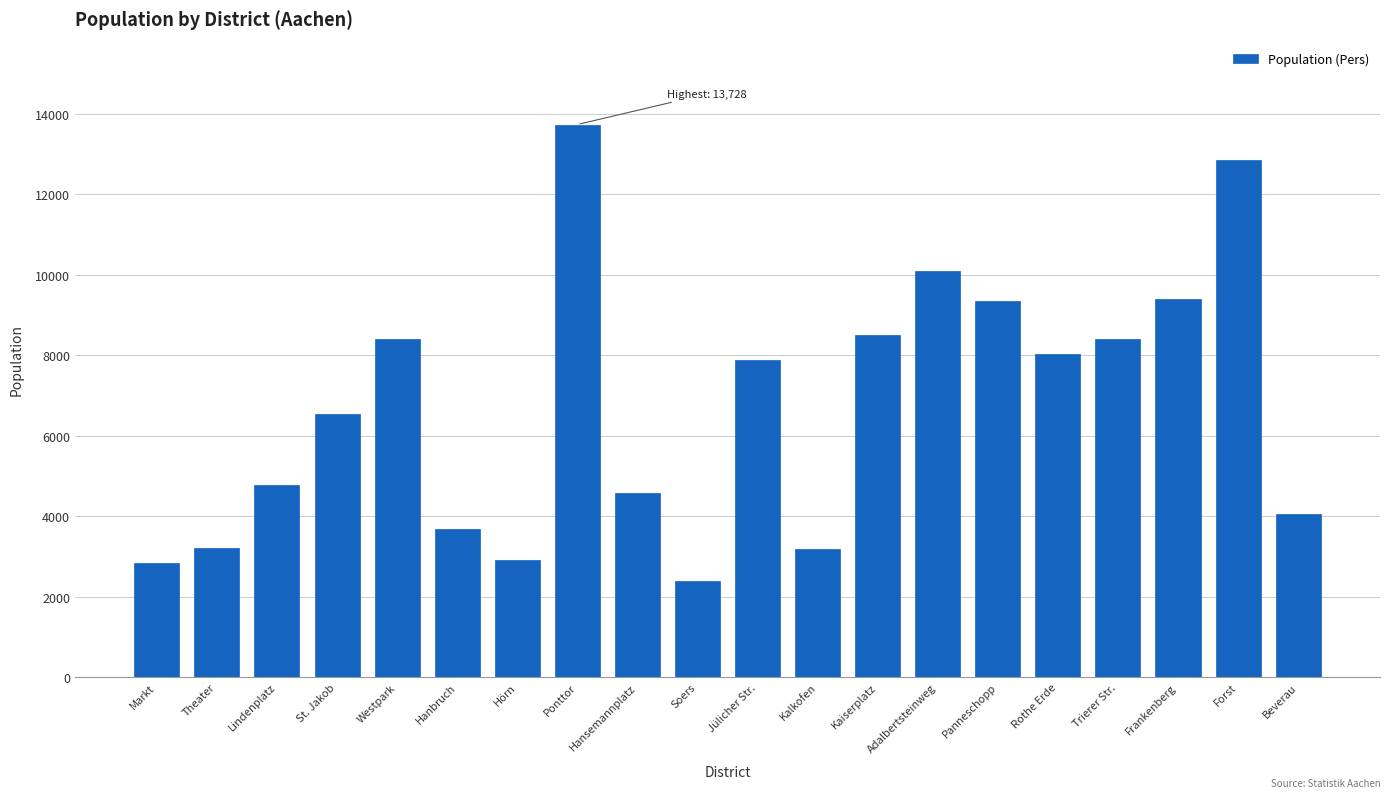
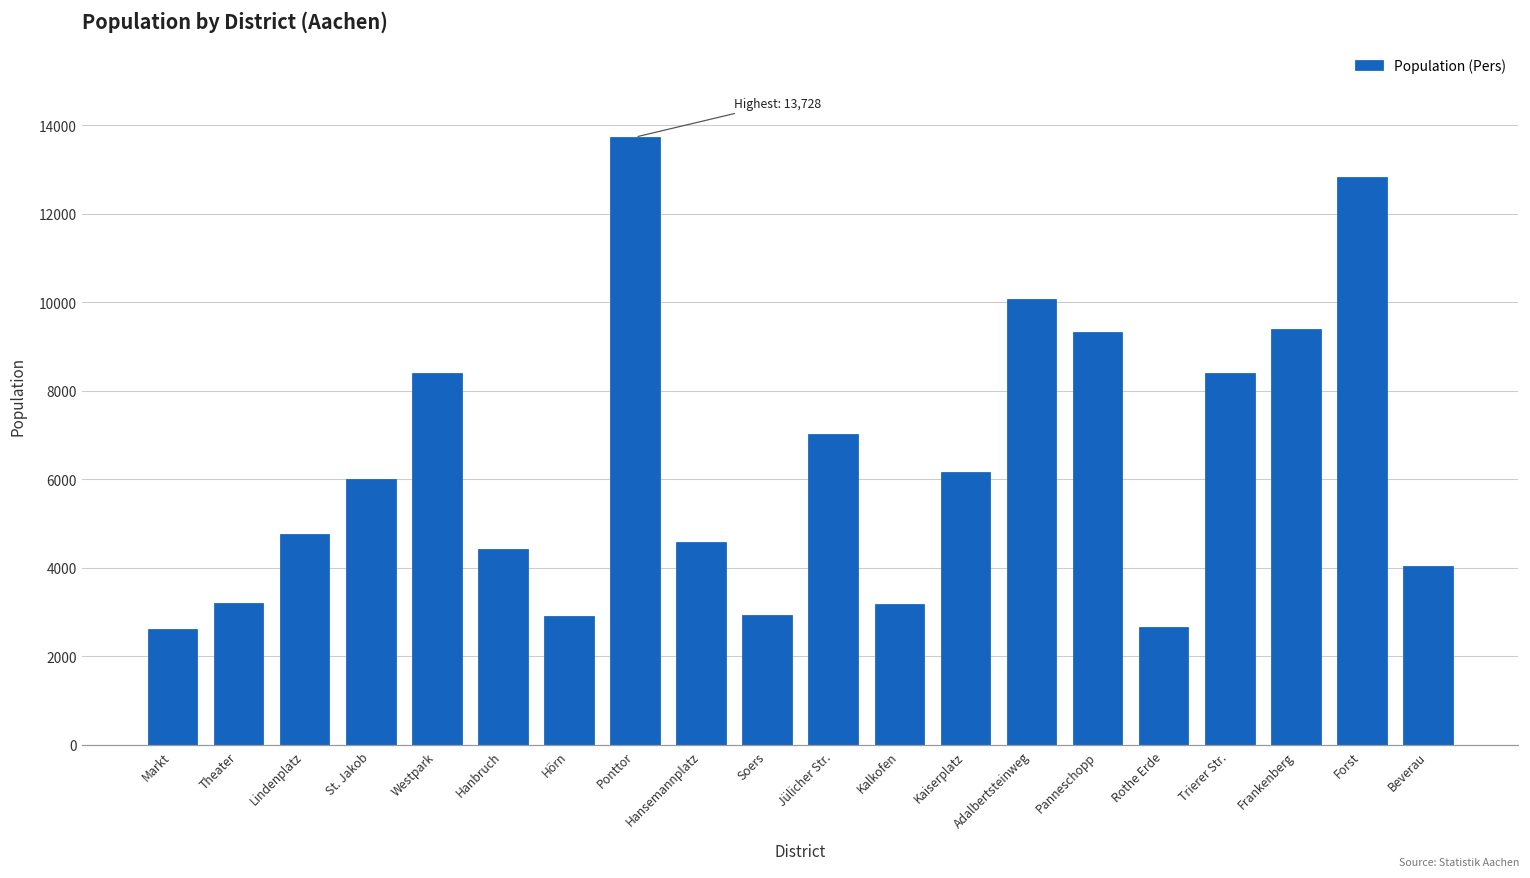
Markt: 2800 -> 2600
St. Jakob: 6500 -> 6000
Hanbruch: 3700 -> 4400
Soers: 2400 -> 2900
Jülicher Str.: 7900 -> 7000
Kaiserplatz: 8500 -> 6200
Rothe Erde: 8000 -> 2700
